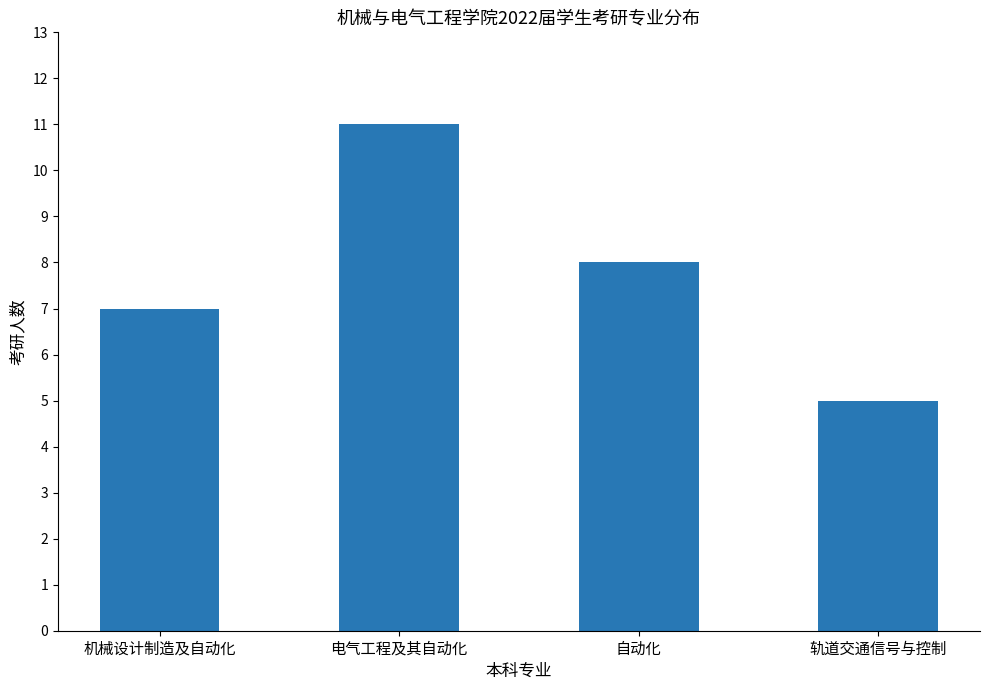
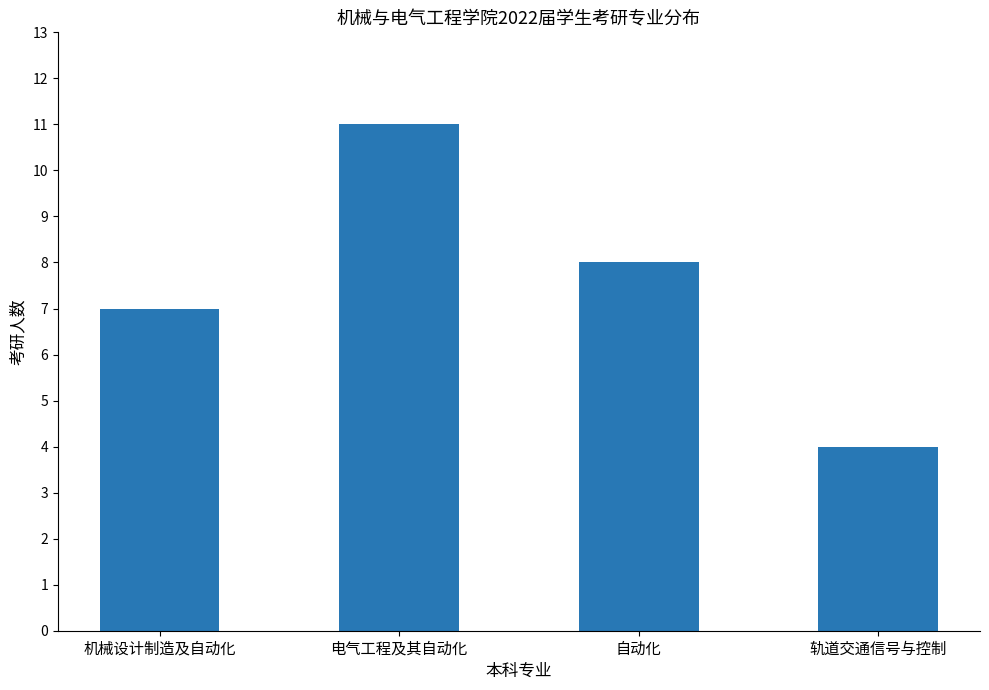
轨道交通信号与控制: 5 -> 4
